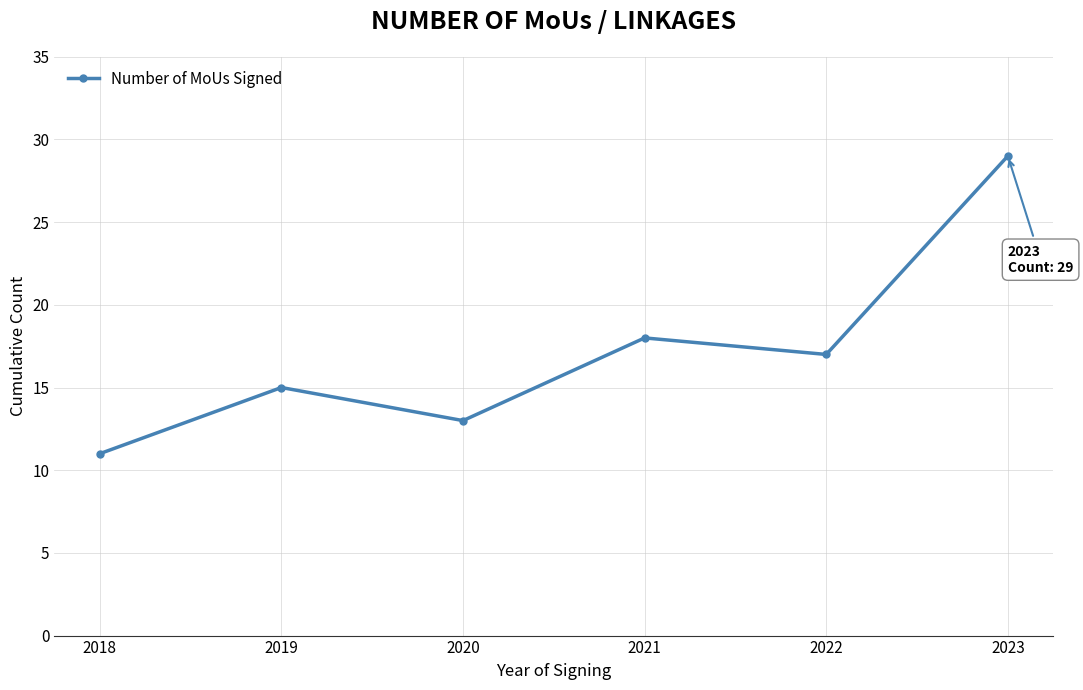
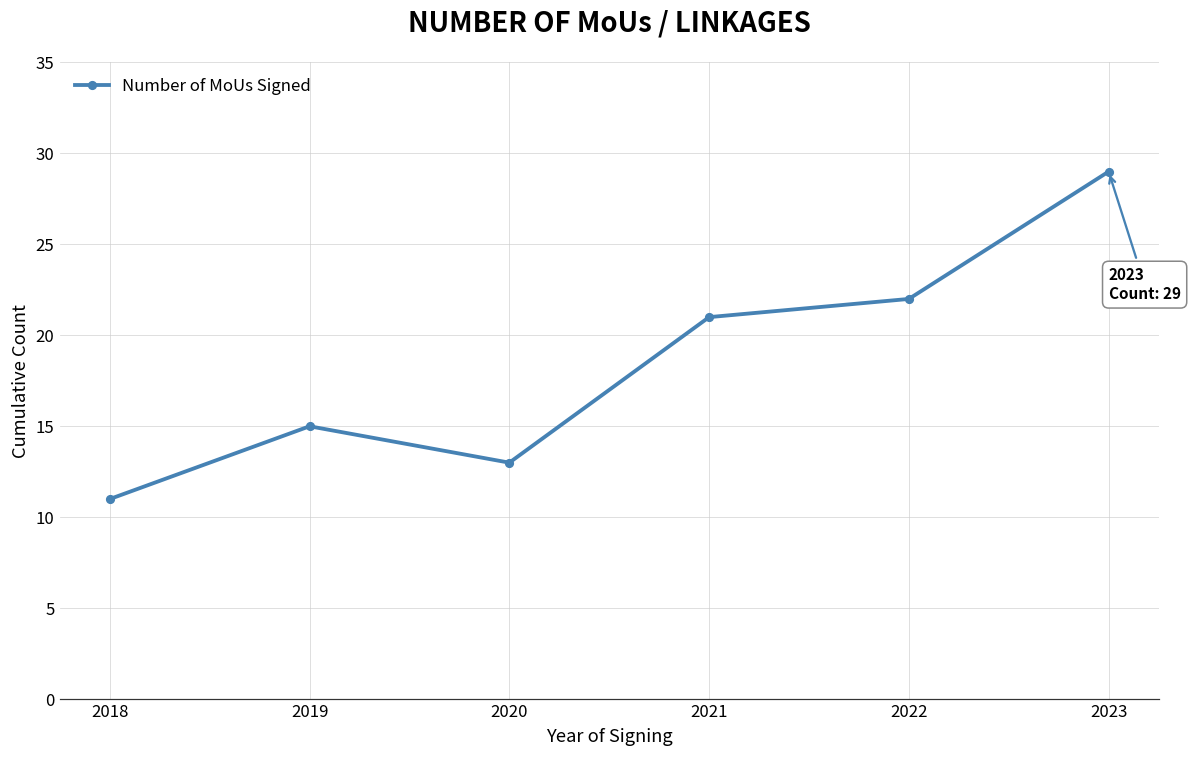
2021: 18 -> 21
2022: 17 -> 22
